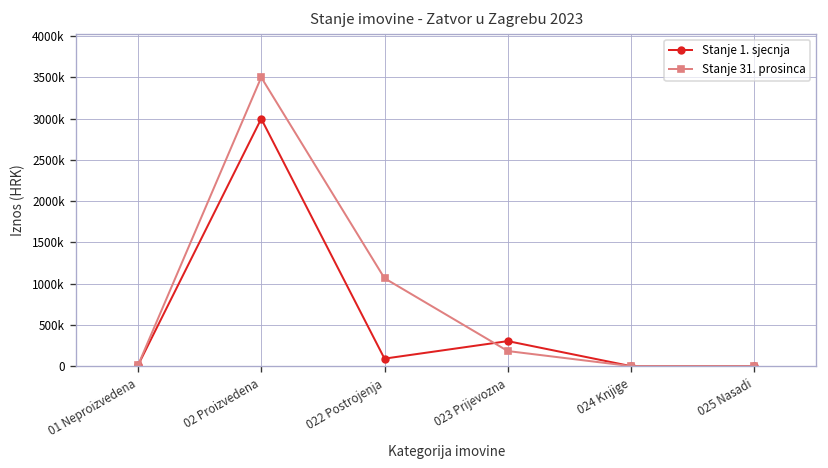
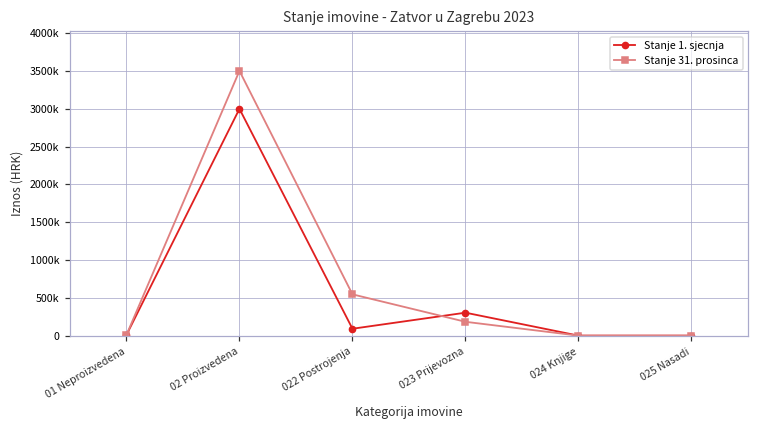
Stanje 31. prosinca, 022 Postrojenja: 1100000 -> 500000
